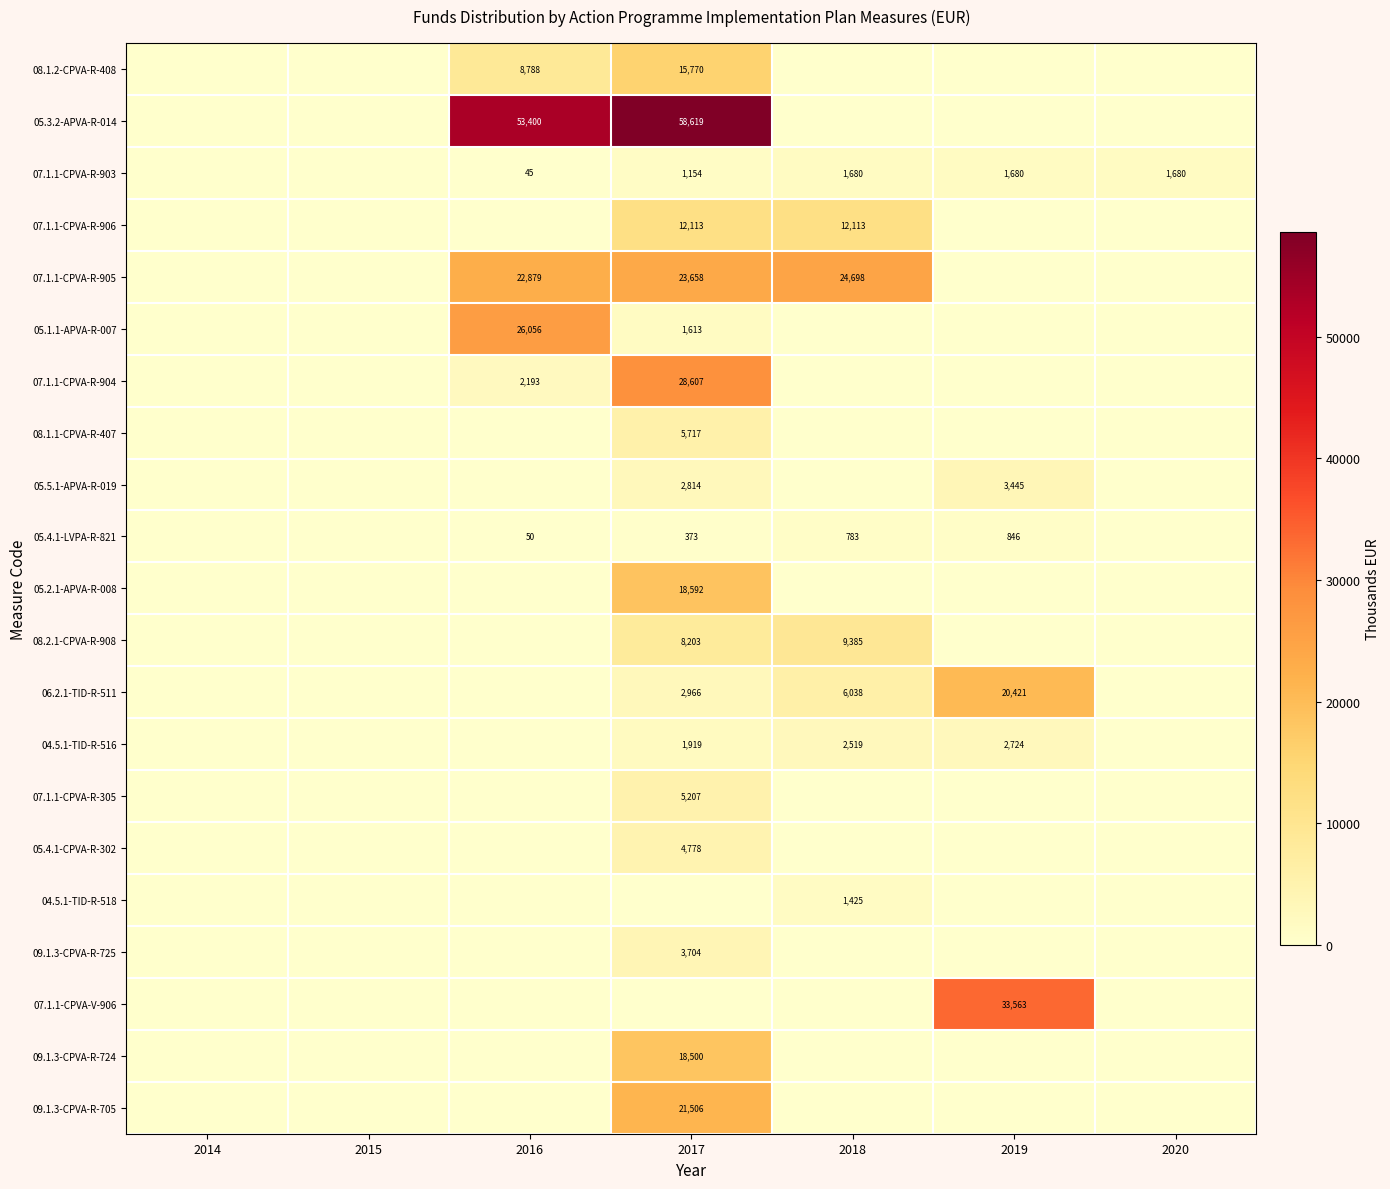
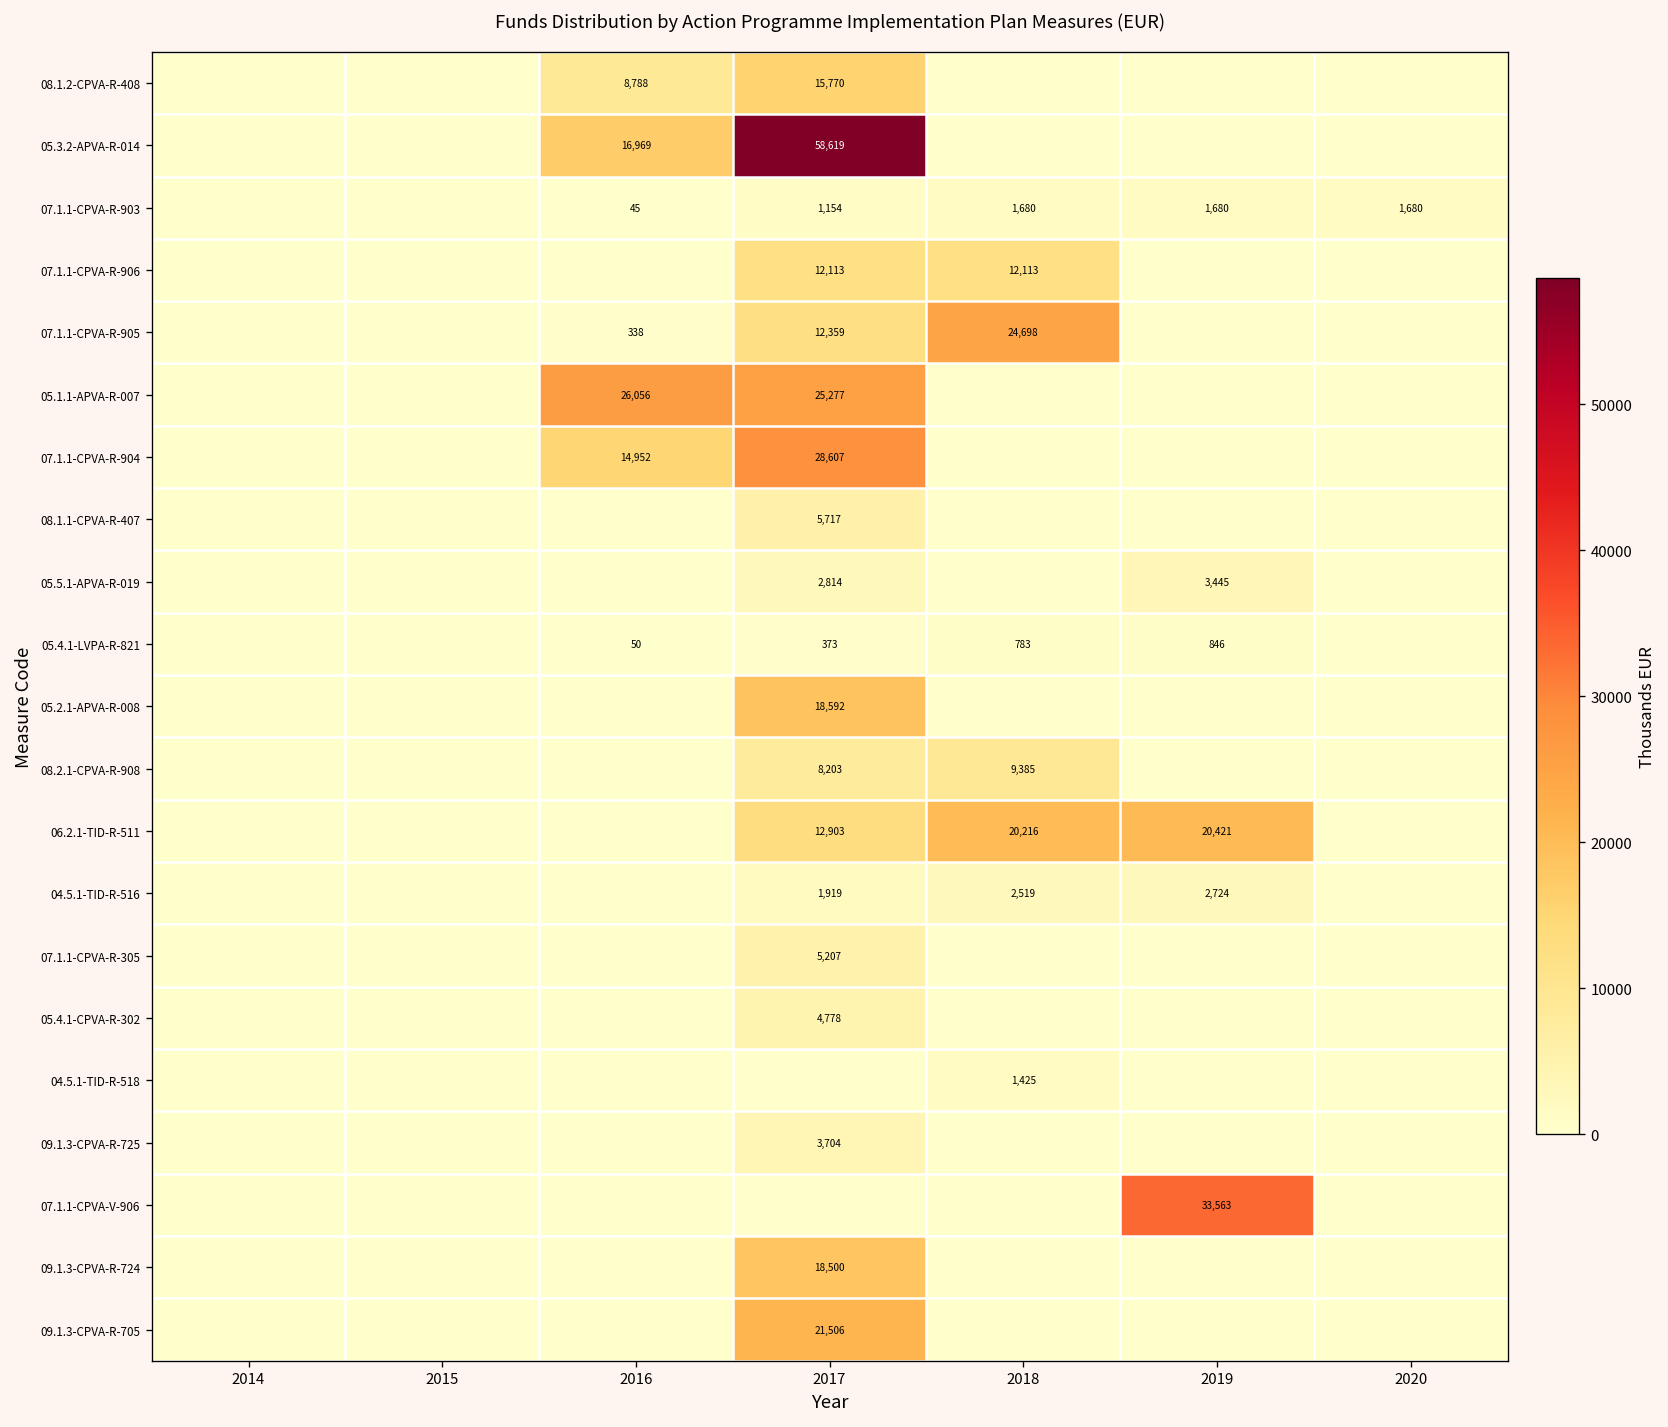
05.3.2-APVA-R-014, 2016: 53,400 -> 16,969
07.1.1-CPVA-R-905, 2016: 22,879 -> 338
07.1.1-CPVA-R-905, 2017: 23,658 -> 12,359
05.1.1-APVA-R-007, 2017: 1,613 -> 25,277
07.1.1-CPVA-R-904, 2016: 2,193 -> 14,952
06.2.1-TID-R-511, 2017: 2,966 -> 12,903
06.2.1-TID-R-511, 2018: 6,038 -> 20,216
